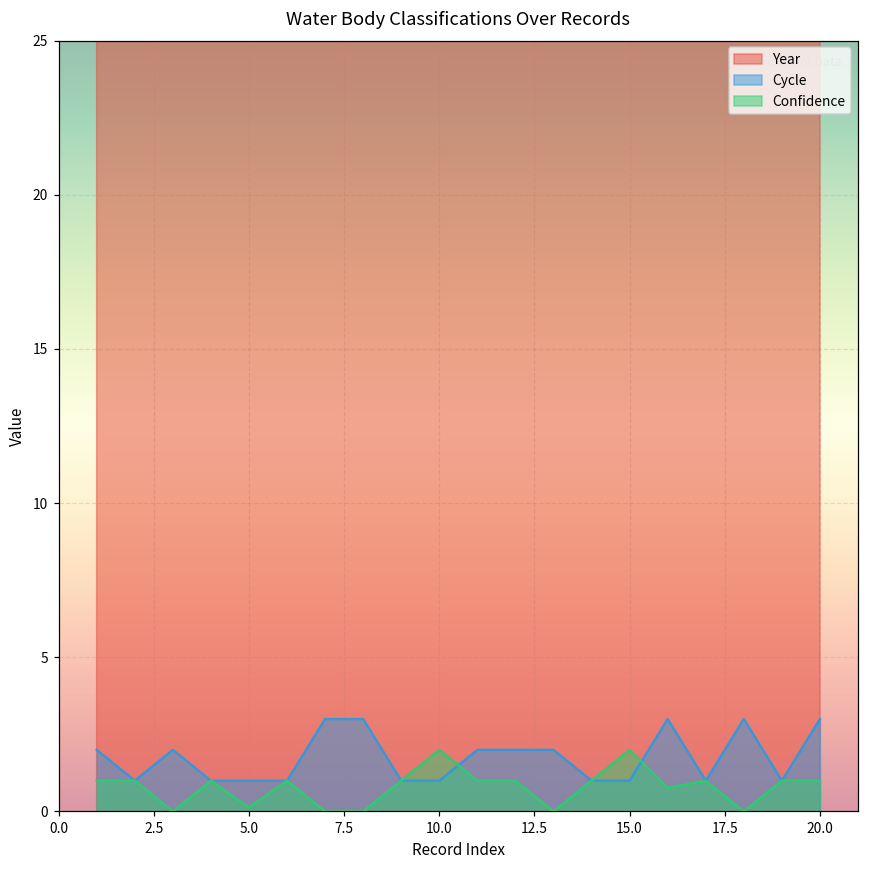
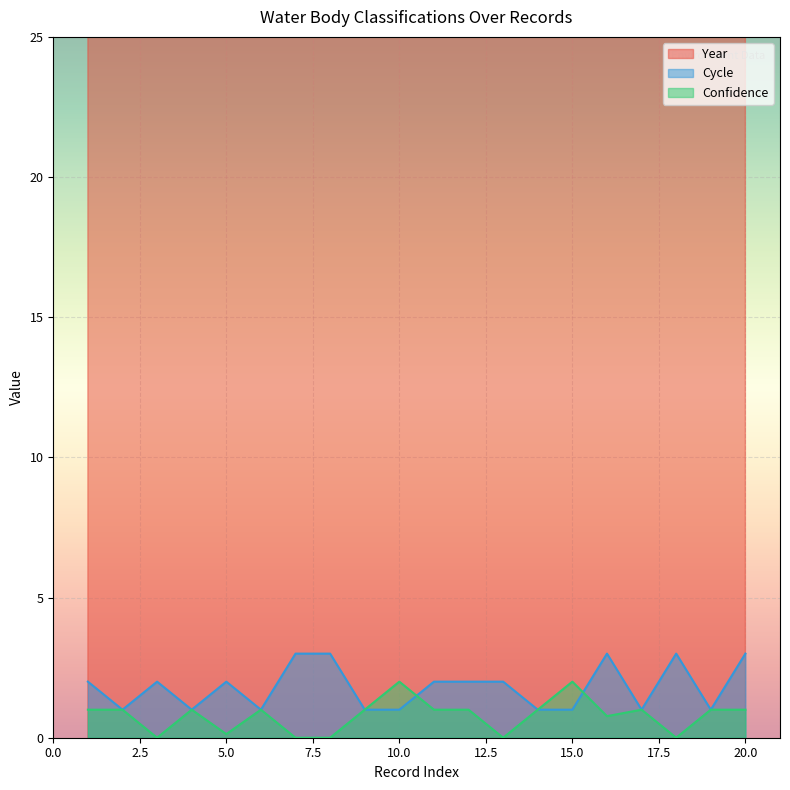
Cycle, 5.0: 1 -> 2
